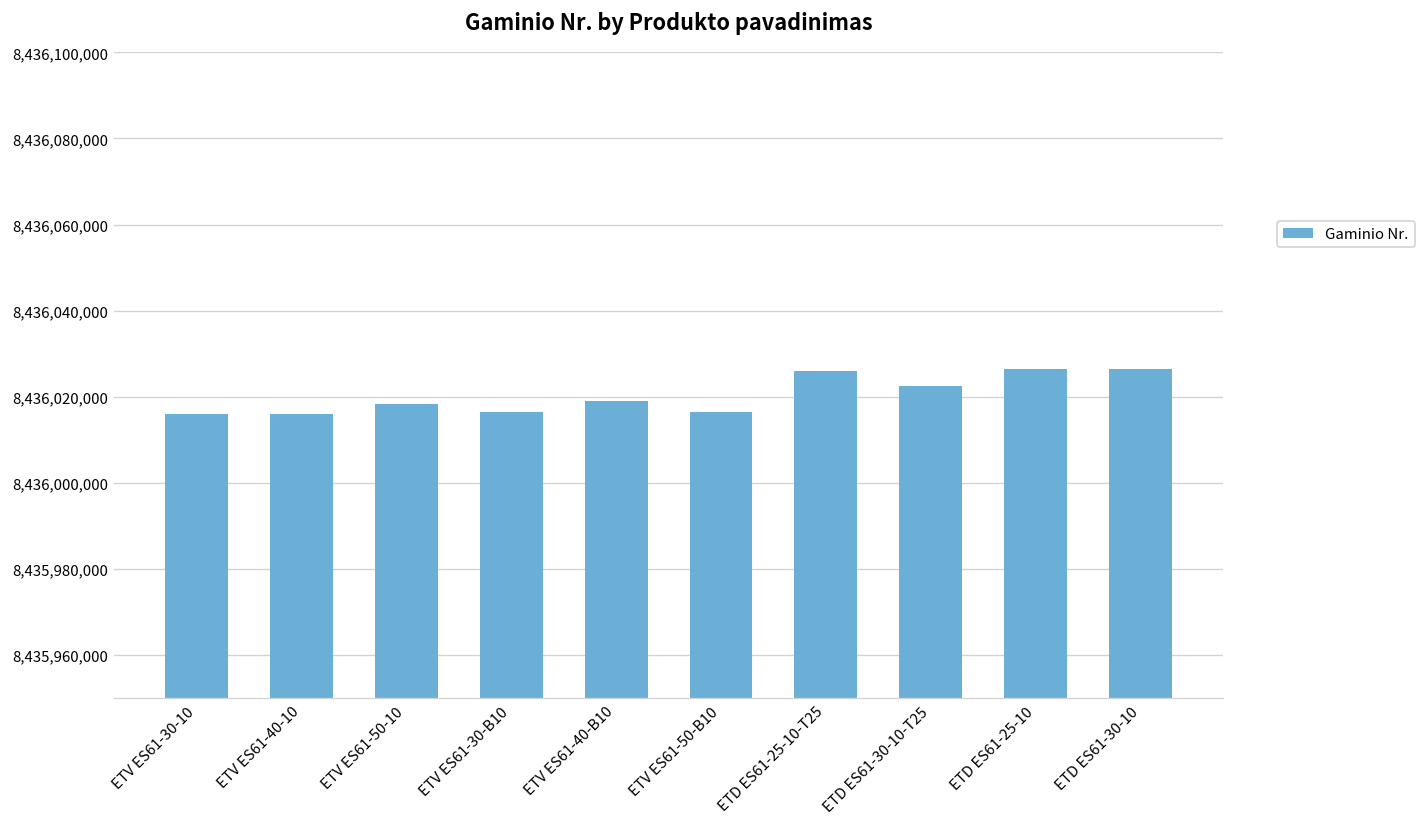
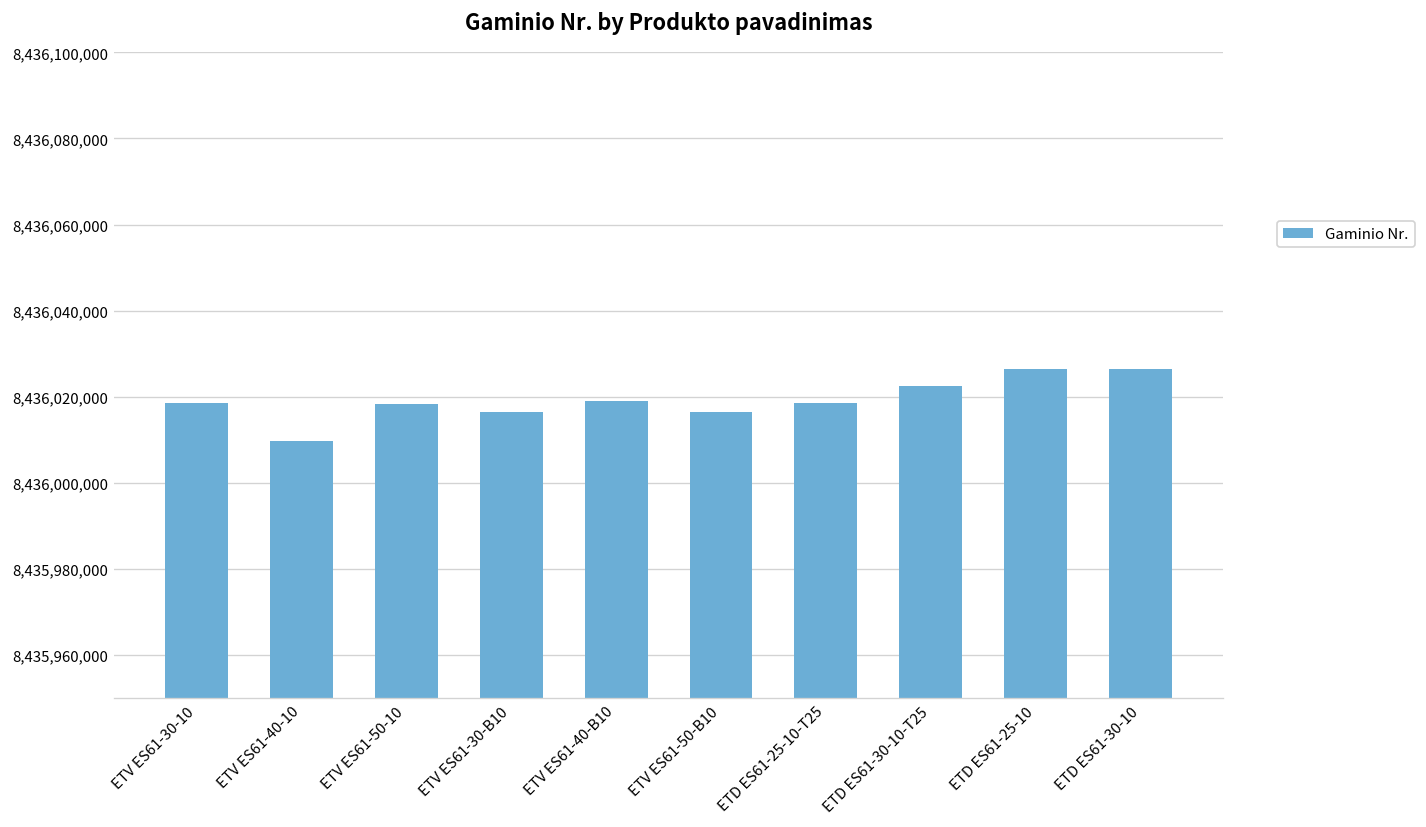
ETV ES61-30-10: 8,436,016,000 -> 8,436,018,000
ETV ES61-40-10: 8,436,016,000 -> 8,436,010,000
ETD ES61-25-10-T25: 8,436,026,000 -> 8,436,018,000
